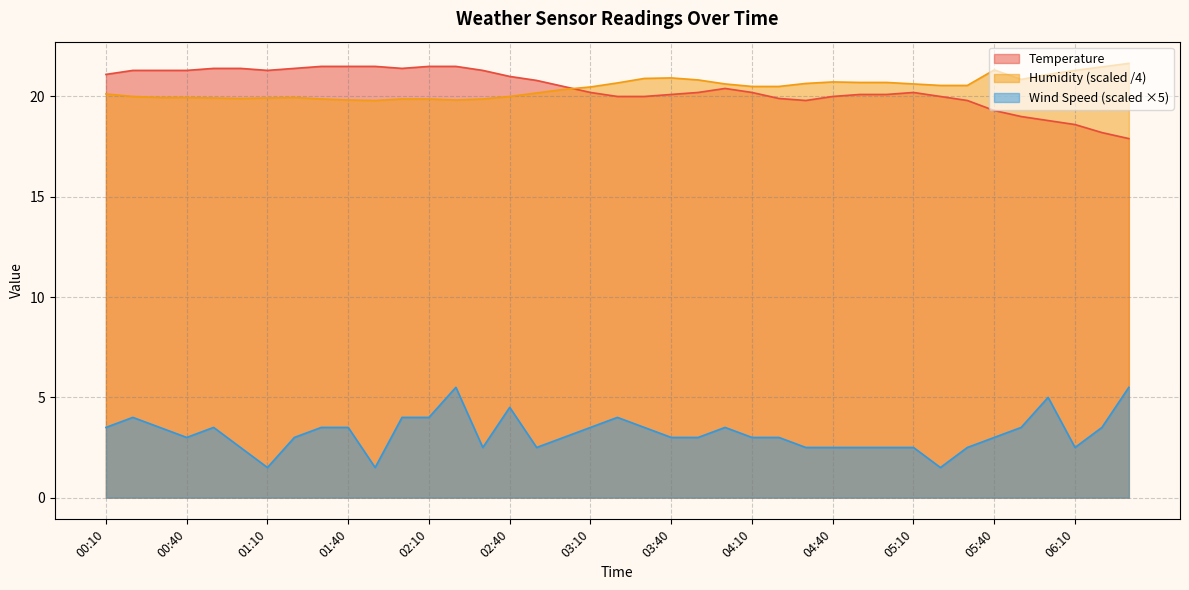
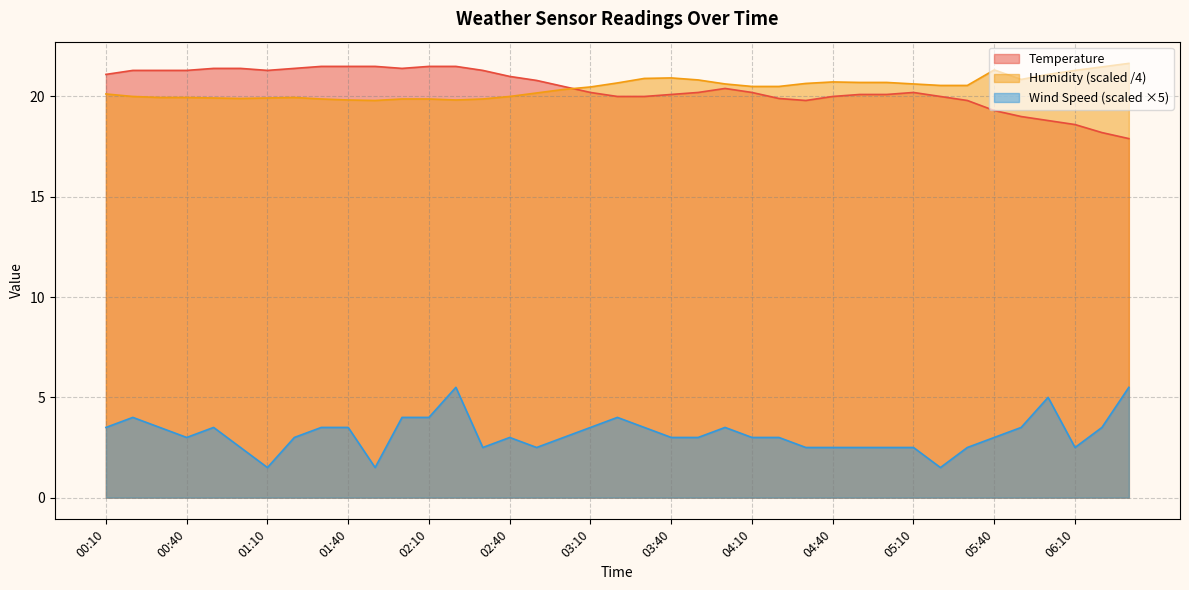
Wind Speed (scaled ×5), 02:40: 4.5 -> 3.0
